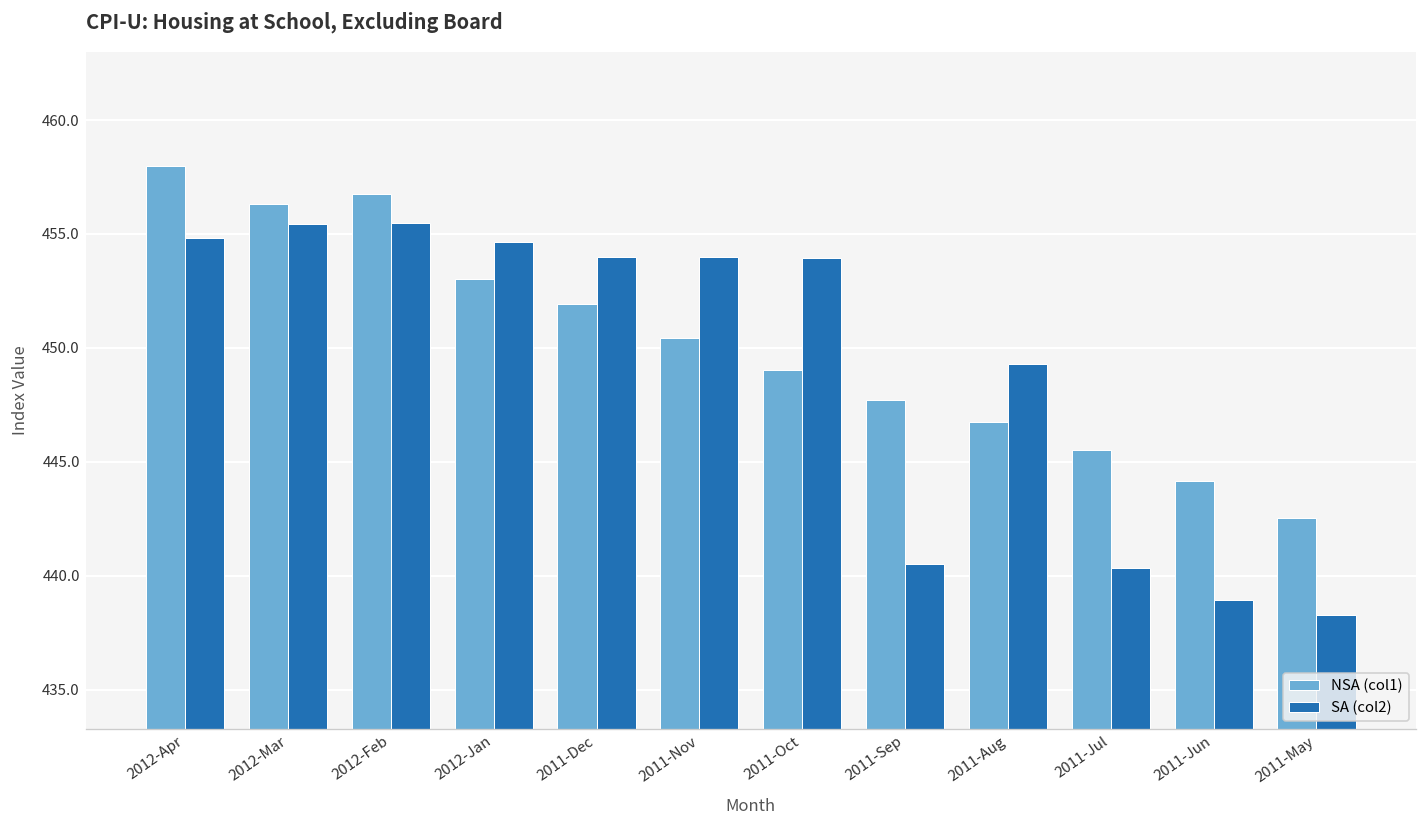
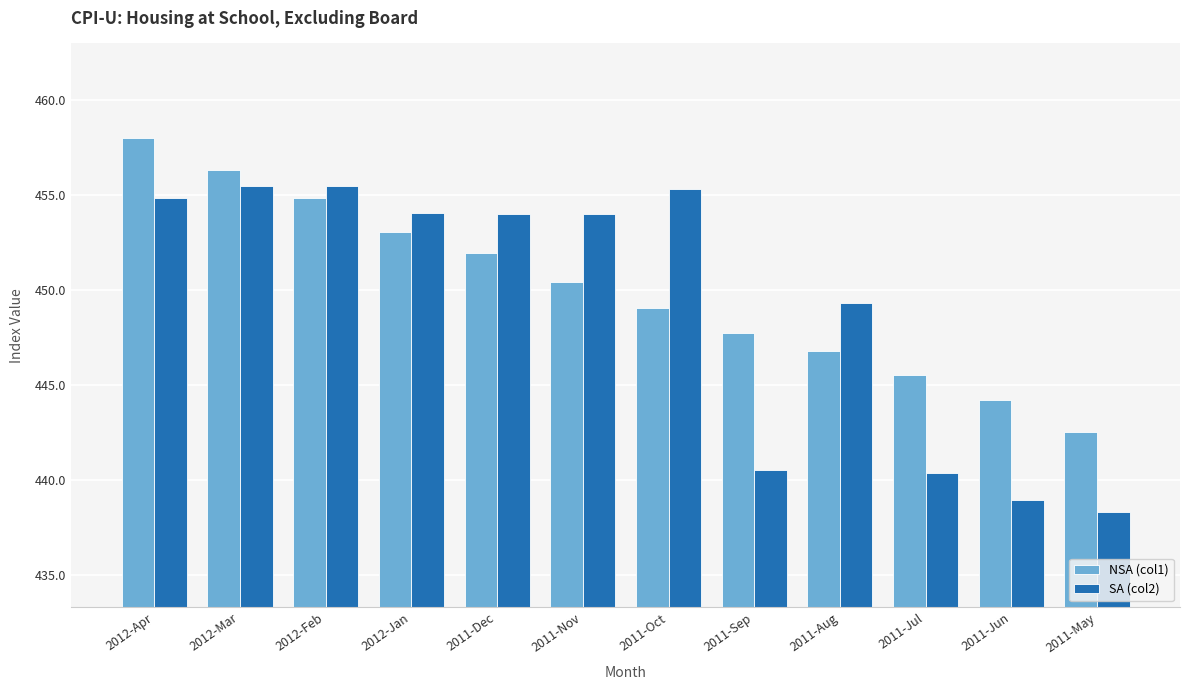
NSA (col1), 2012-Feb: 456.7 -> 454.9
SA (col2), 2012-Jan: 454.6 -> 454.1
SA (col2), 2011-Oct: 454.0 -> 455.3
